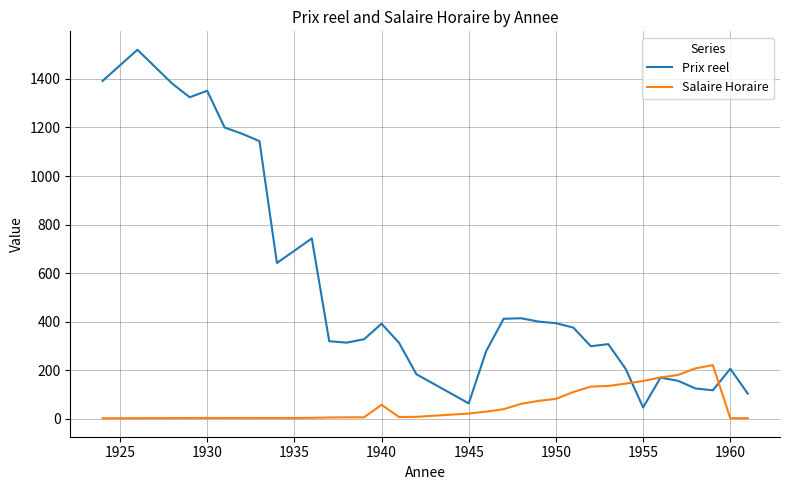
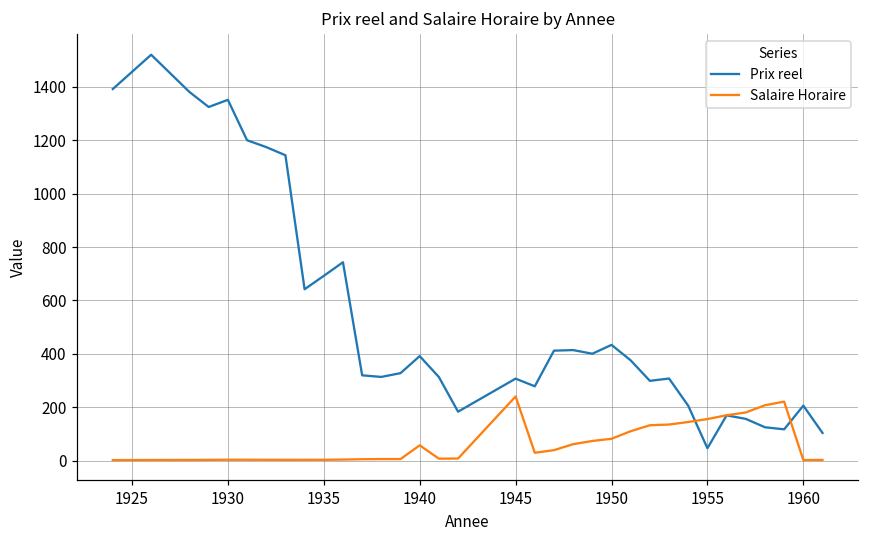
Prix reel, 1945: 60 -> 310
Salaire Horaire, 1945: 20 -> 240
Prix reel, 1950: 390 -> 430
